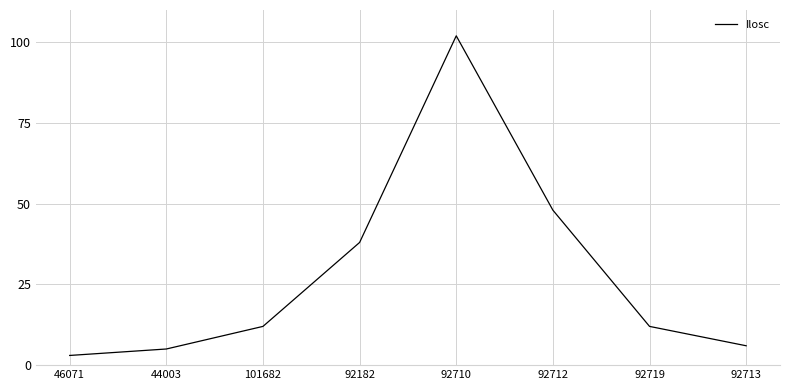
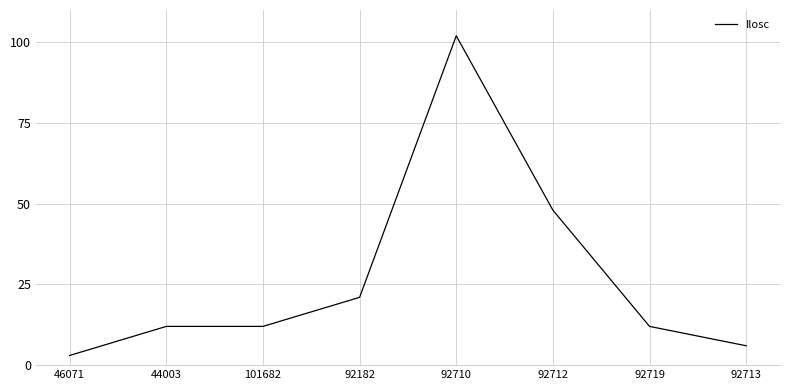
44003: 5 -> 12
92182: 38 -> 21
